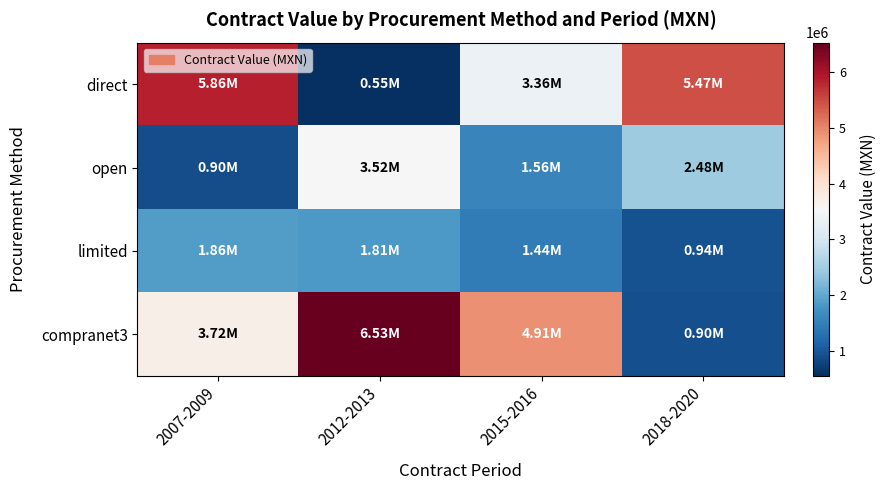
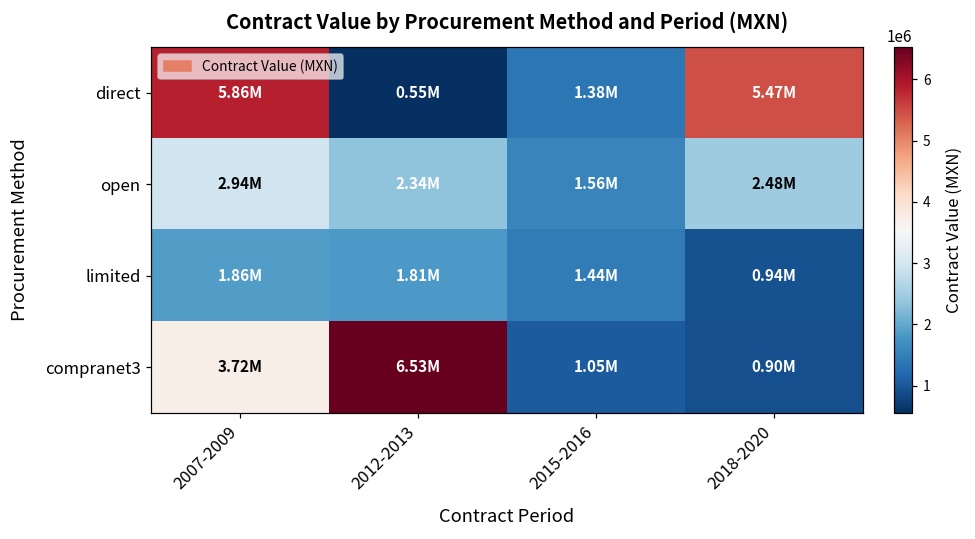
direct, 2015-2016: 3.36M -> 1.38M
open, 2007-2009: 0.90M -> 2.94M
open, 2012-2013: 3.52M -> 2.34M
compranet3, 2015-2016: 4.91M -> 1.05M
